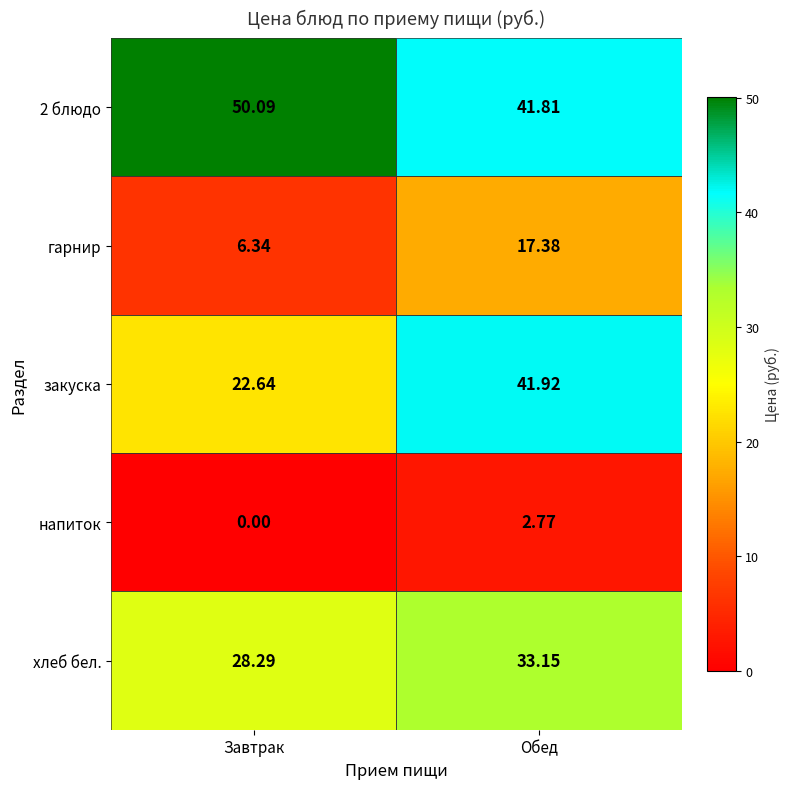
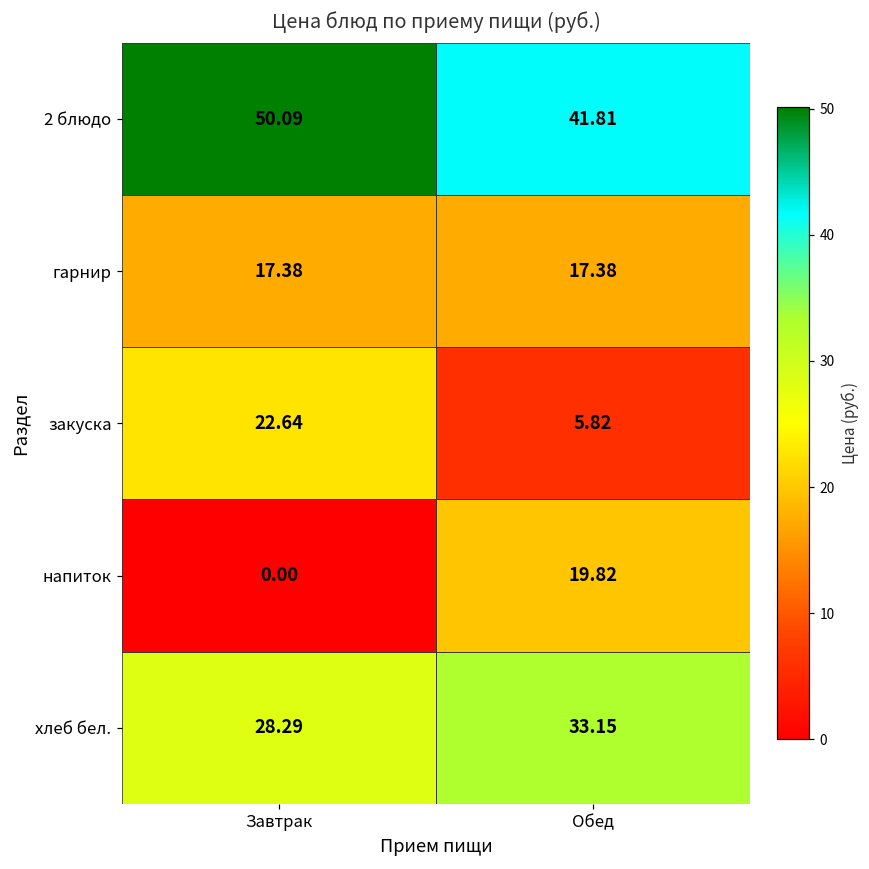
гарнир, Завтрак: 6.34 -> 17.38
закуска, Обед: 41.92 -> 5.82
напиток, Обед: 2.77 -> 19.82
